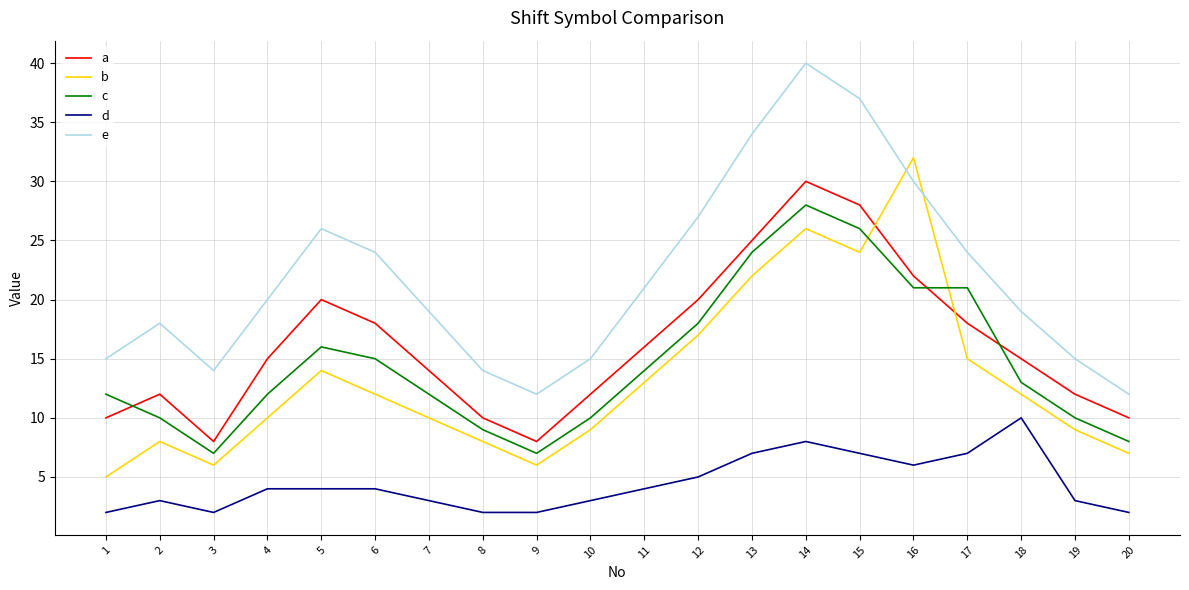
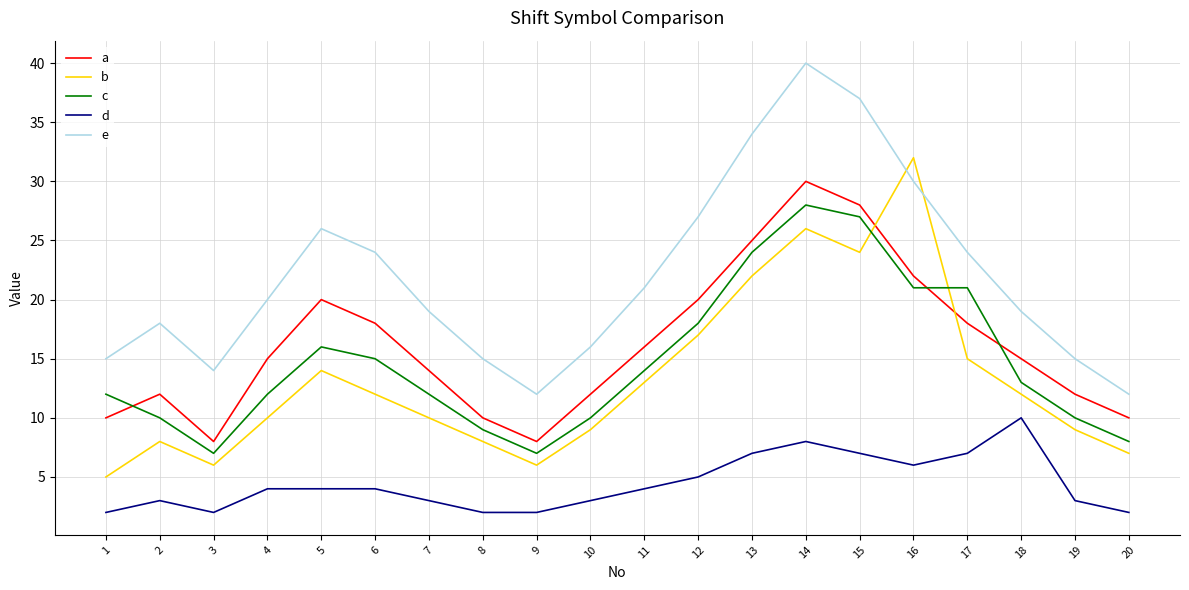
e, 8: 14 -> 15
e, 10: 15 -> 16
c, 15: 26 -> 27
